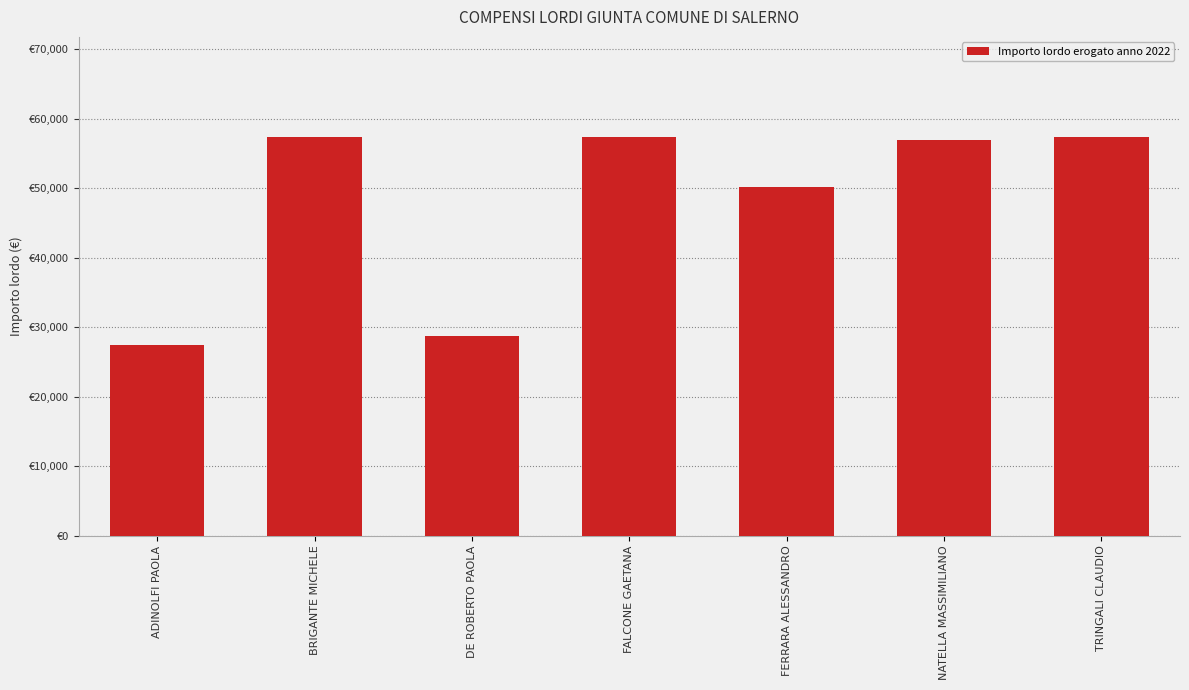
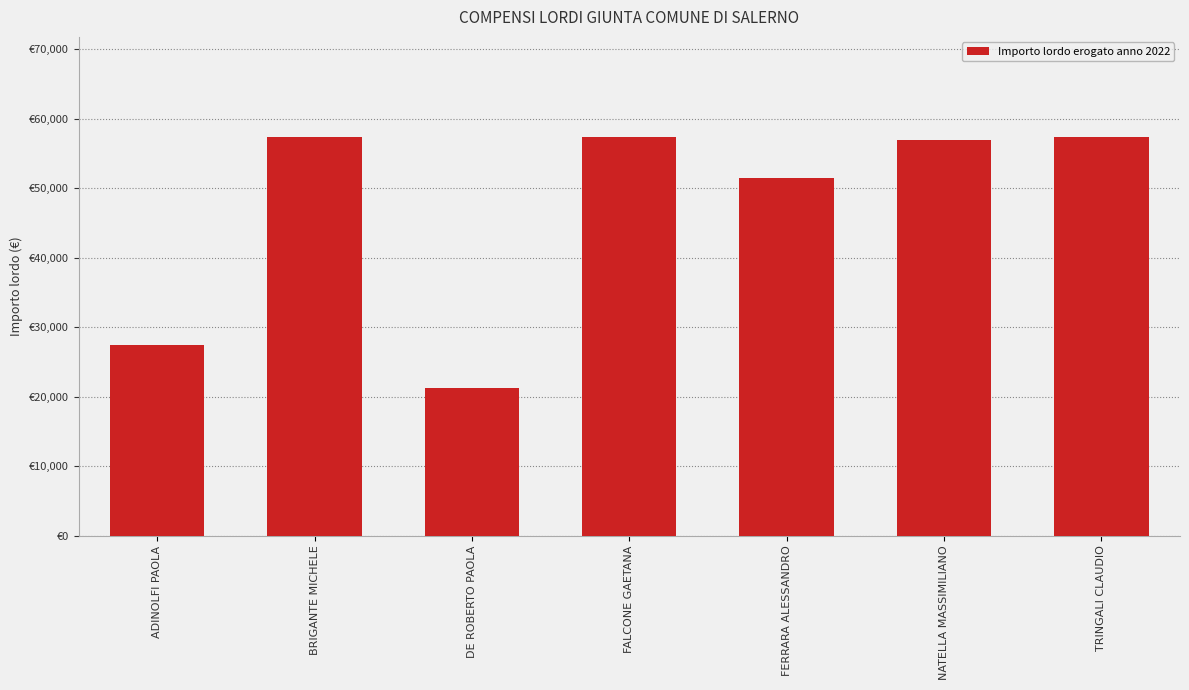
DE ROBERTO PAOLA: €29,000 -> €21,000
FERRARA ALESSANDRO: €50,000 -> €52,000
